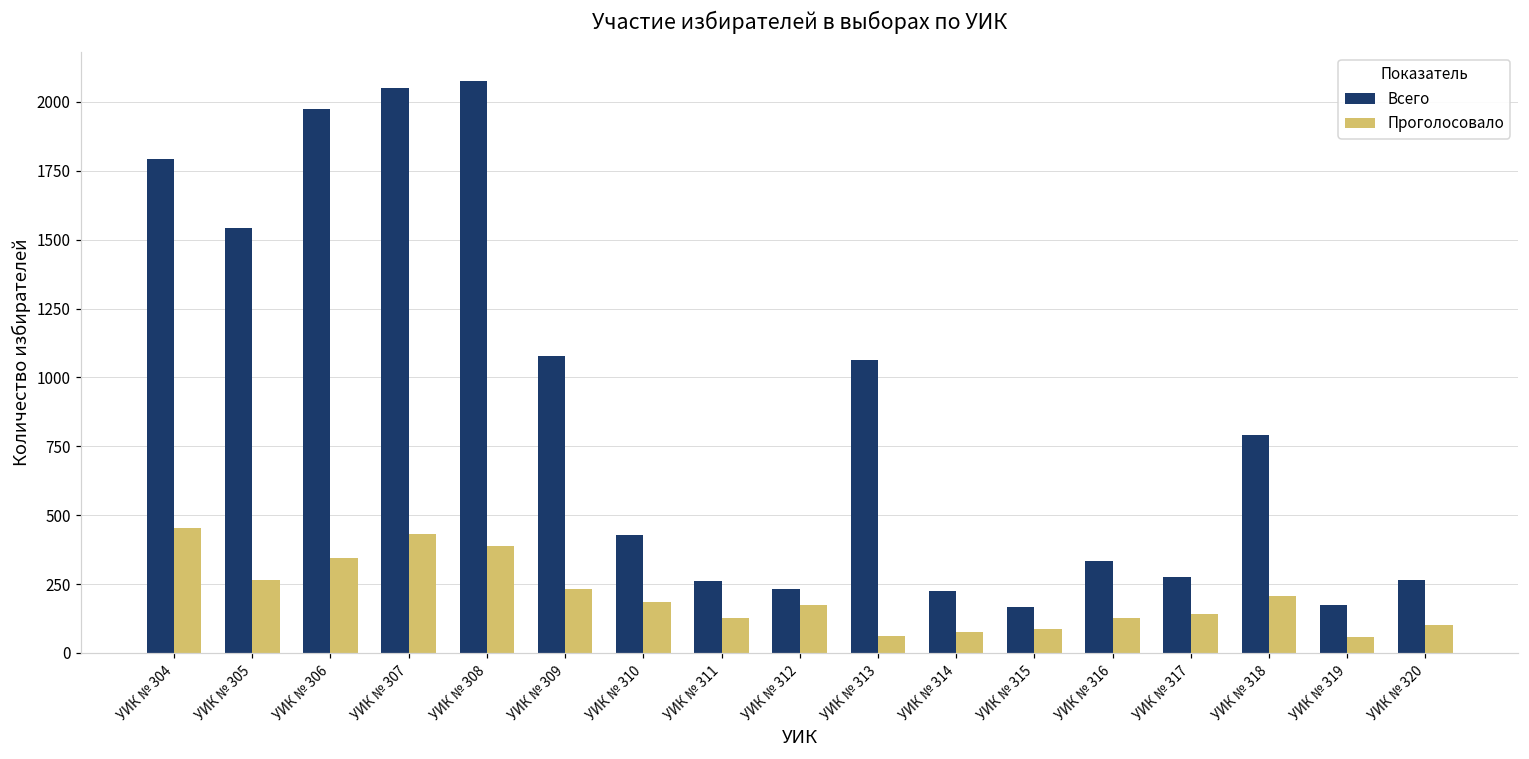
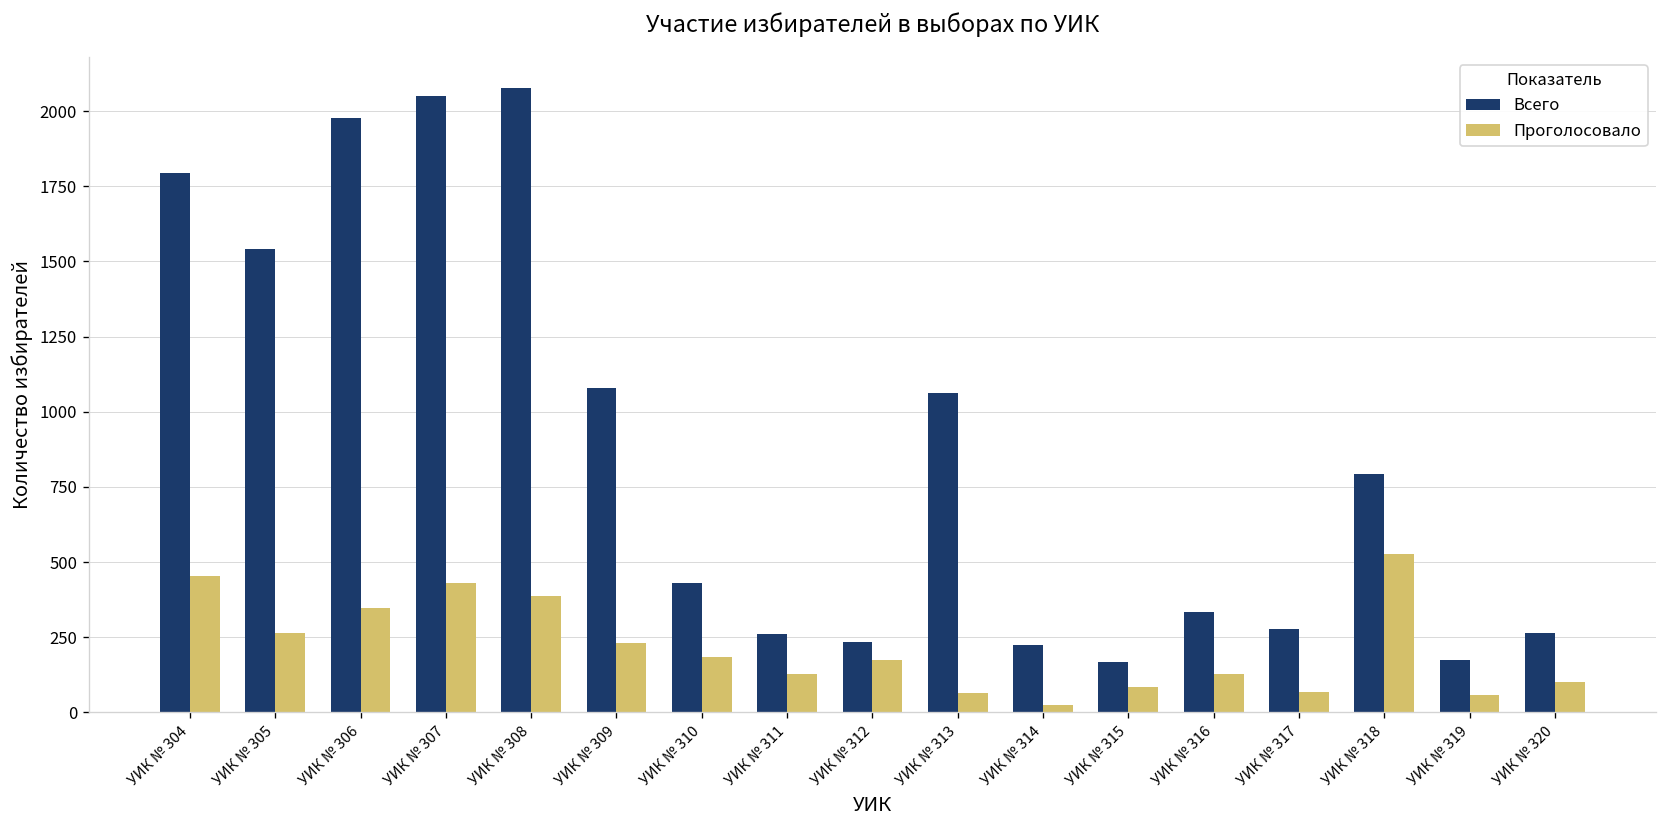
Проголосовало, УИК № 314: 80 -> 30
Проголосовало, УИК № 317: 140 -> 70
Проголосовало, УИК № 318: 210 -> 530
